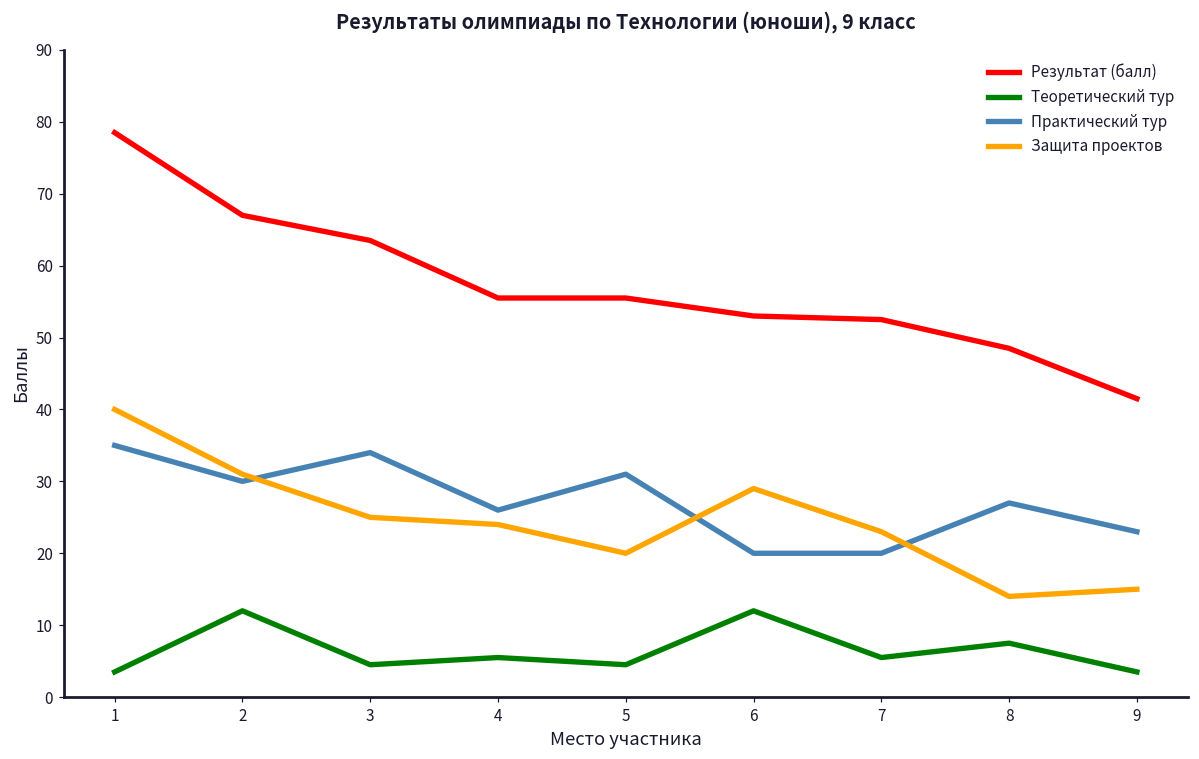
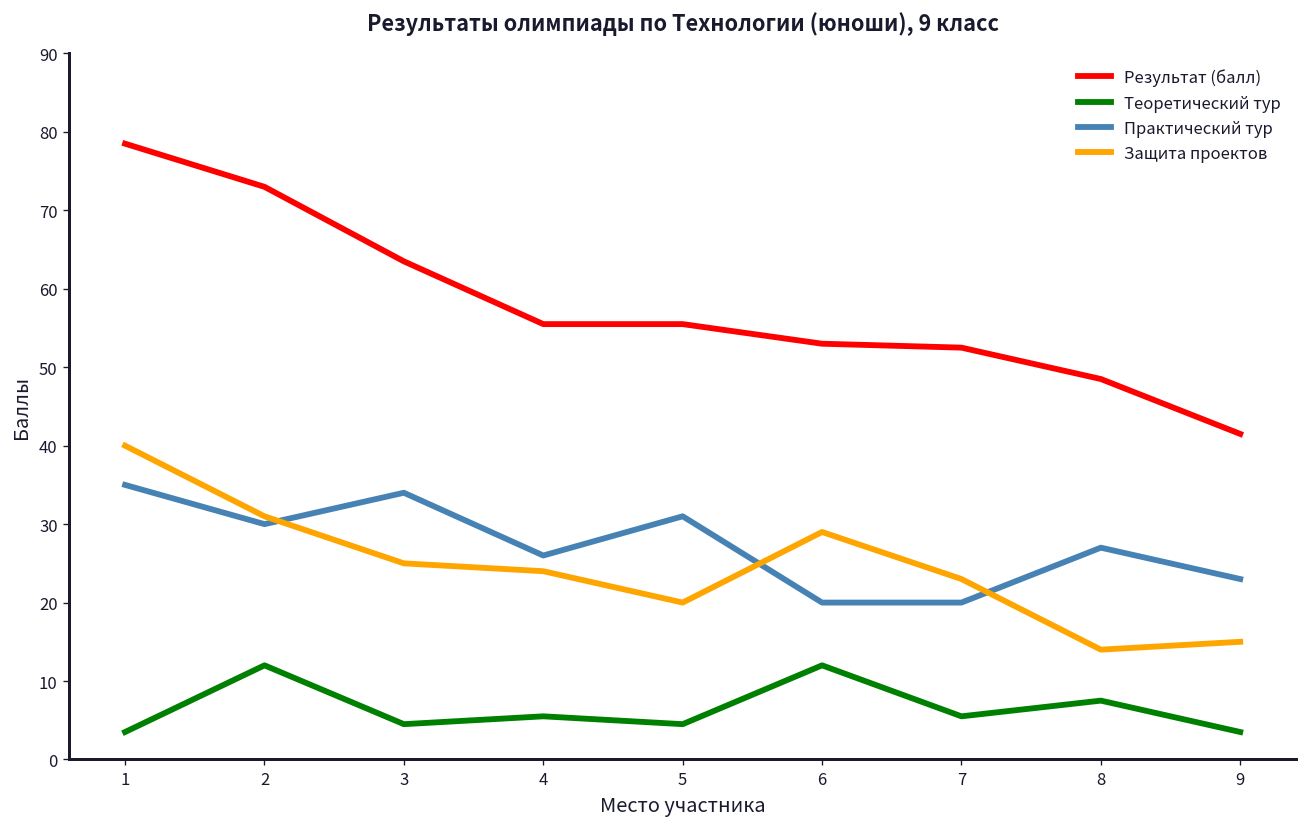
Результат (балл), 2: 67 -> 73
